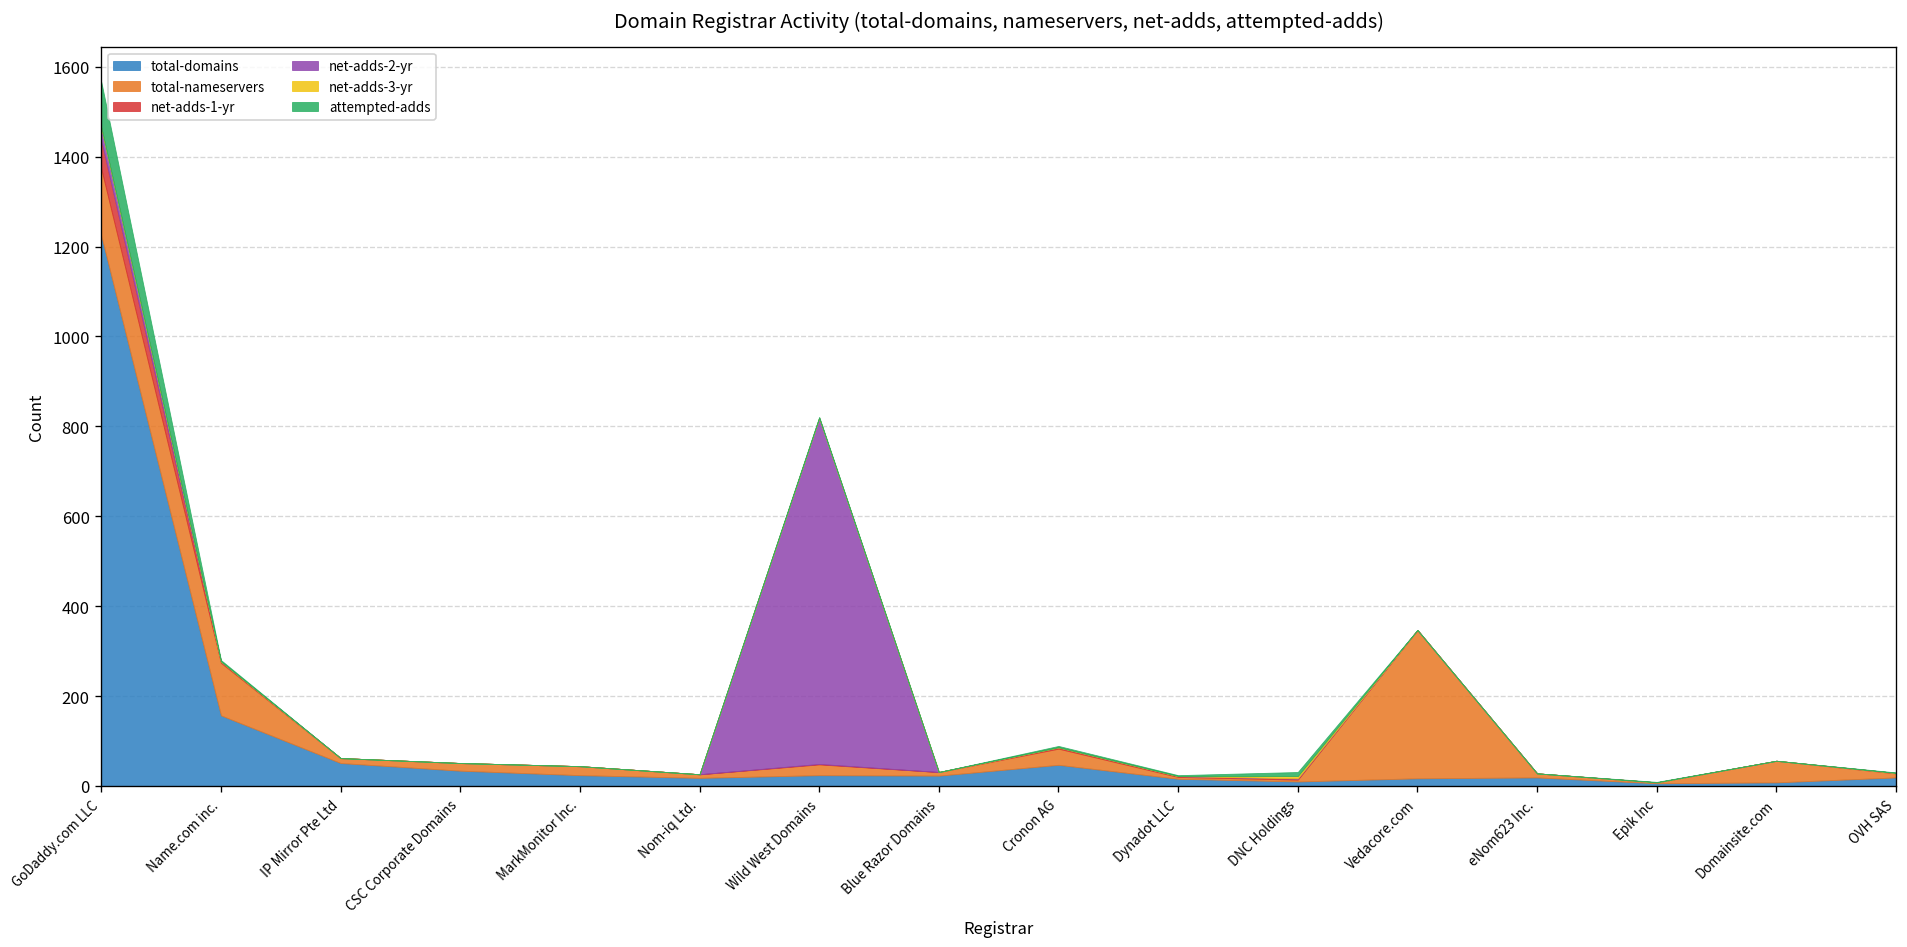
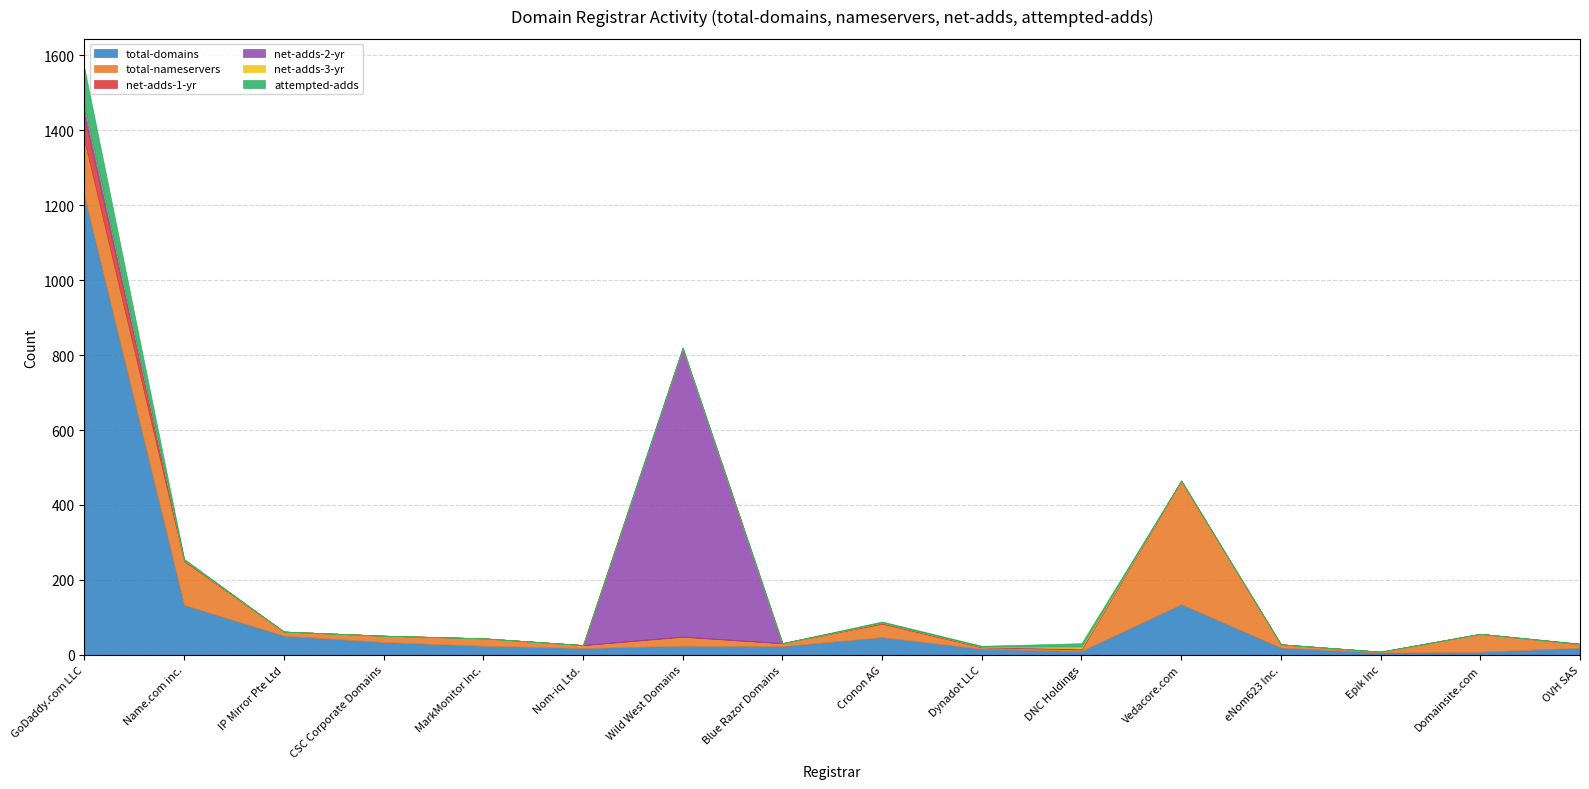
total-domains, Name.com inc.: 160 -> 130
total-domains, Vedacore.com: 20 -> 140
